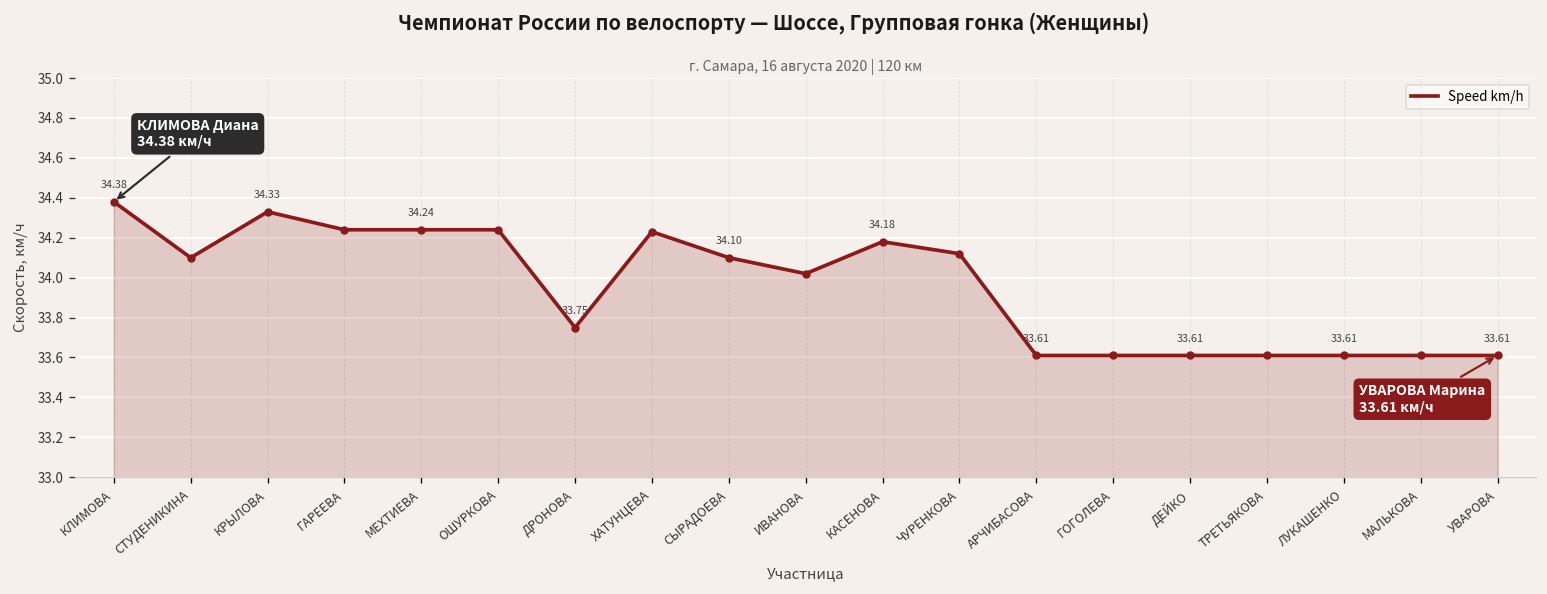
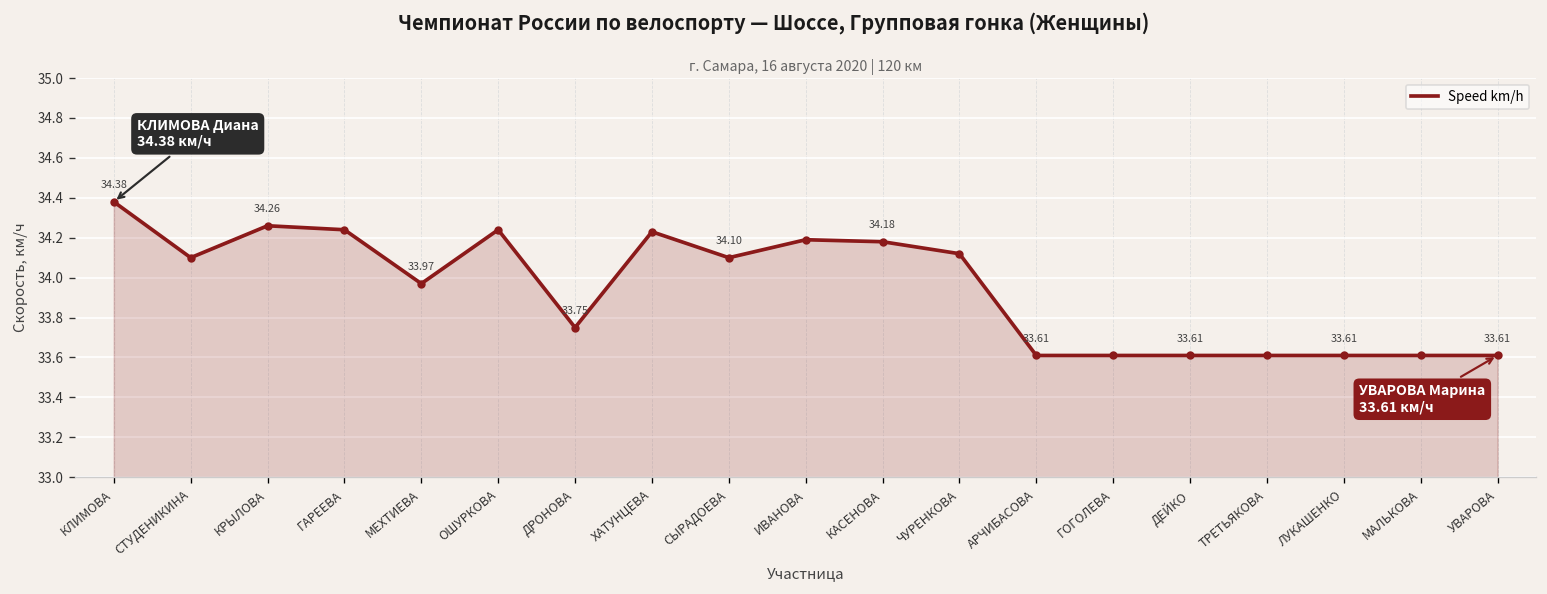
КРЫЛОВА: 34.33 -> 34.26
МЕХТИЕВА: 34.24 -> 33.97
ИВАНОВА: 34.02 -> 34.19
